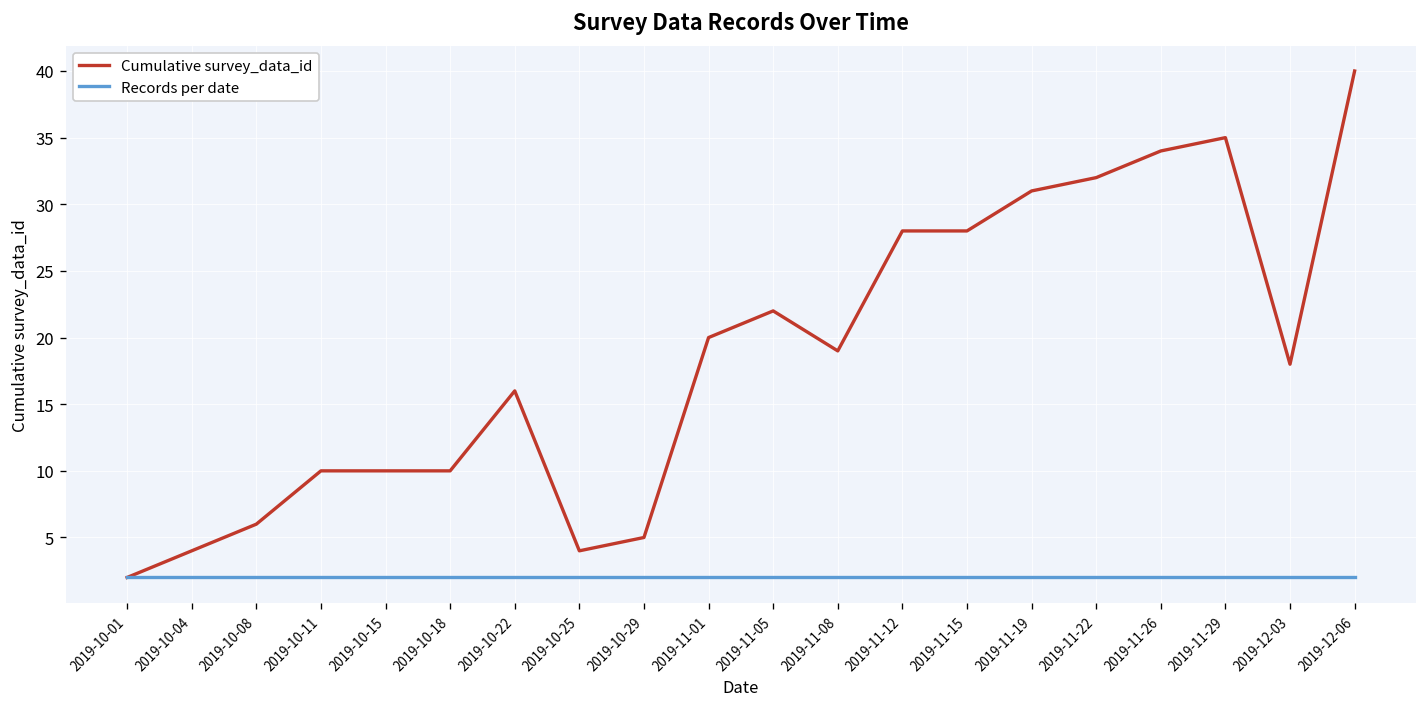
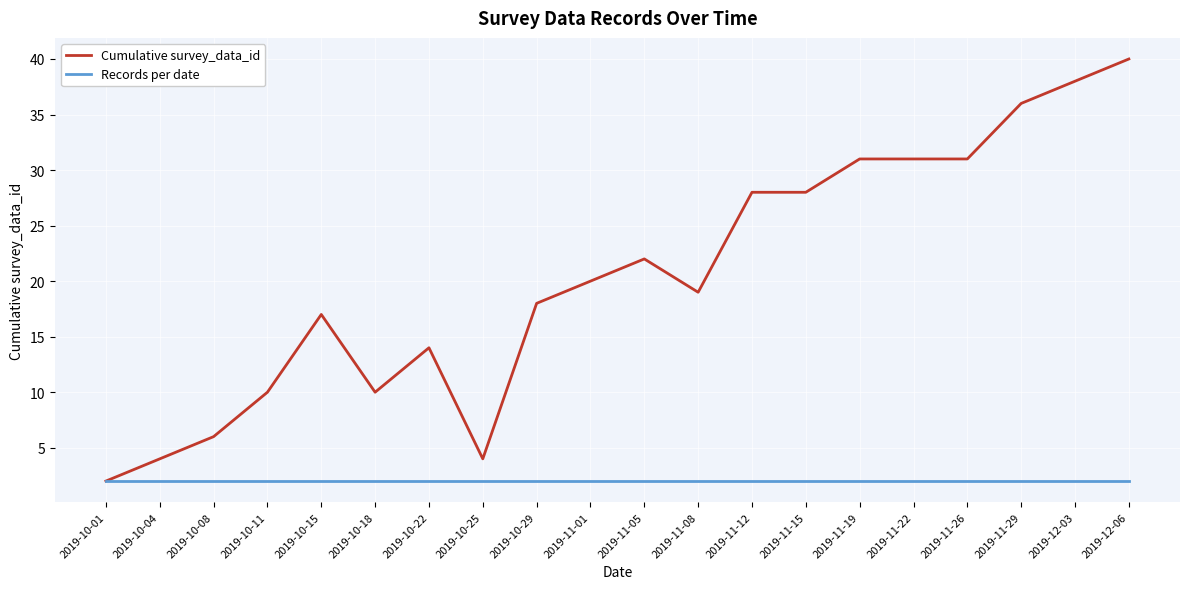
Cumulative survey_data_id, 2019-10-15: 10 -> 17
Cumulative survey_data_id, 2019-10-22: 16 -> 14
Cumulative survey_data_id, 2019-10-29: 5 -> 18
Cumulative survey_data_id, 2019-11-22: 32 -> 31
Cumulative survey_data_id, 2019-11-26: 34 -> 31
Cumulative survey_data_id, 2019-11-29: 35 -> 36
Cumulative survey_data_id, 2019-12-03: 18 -> 38
